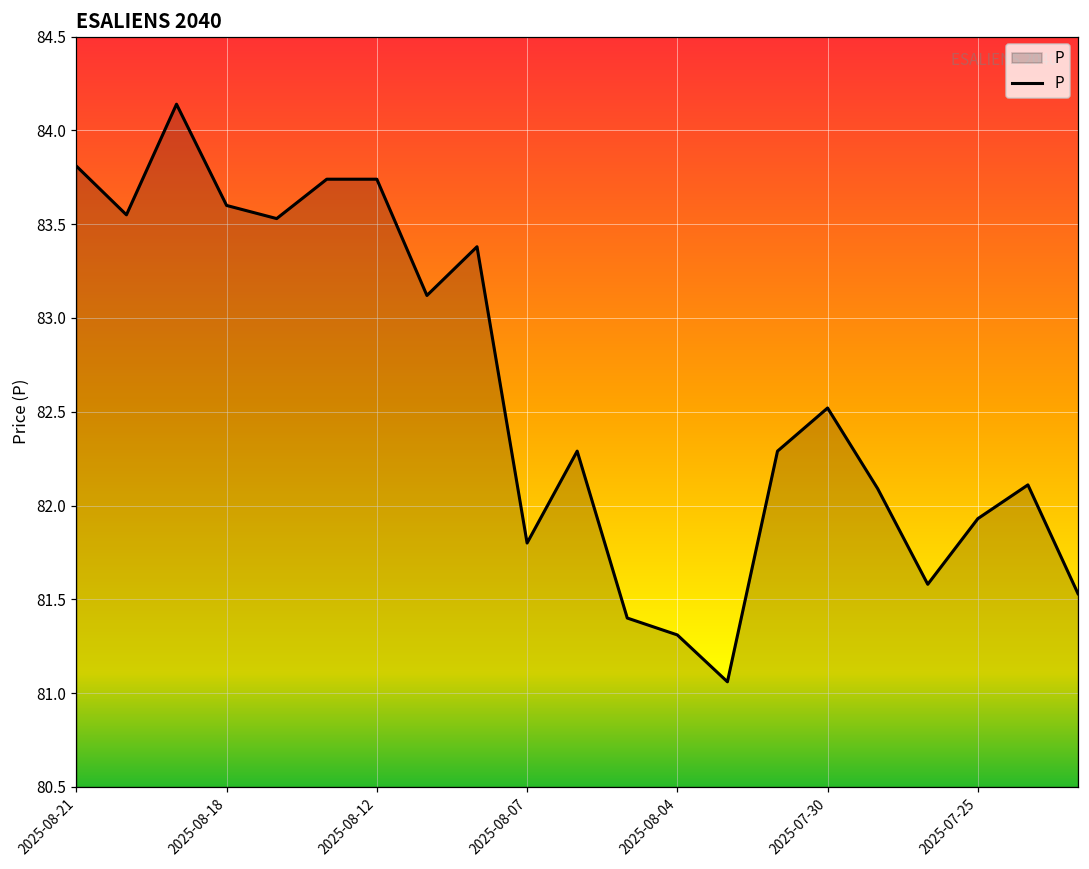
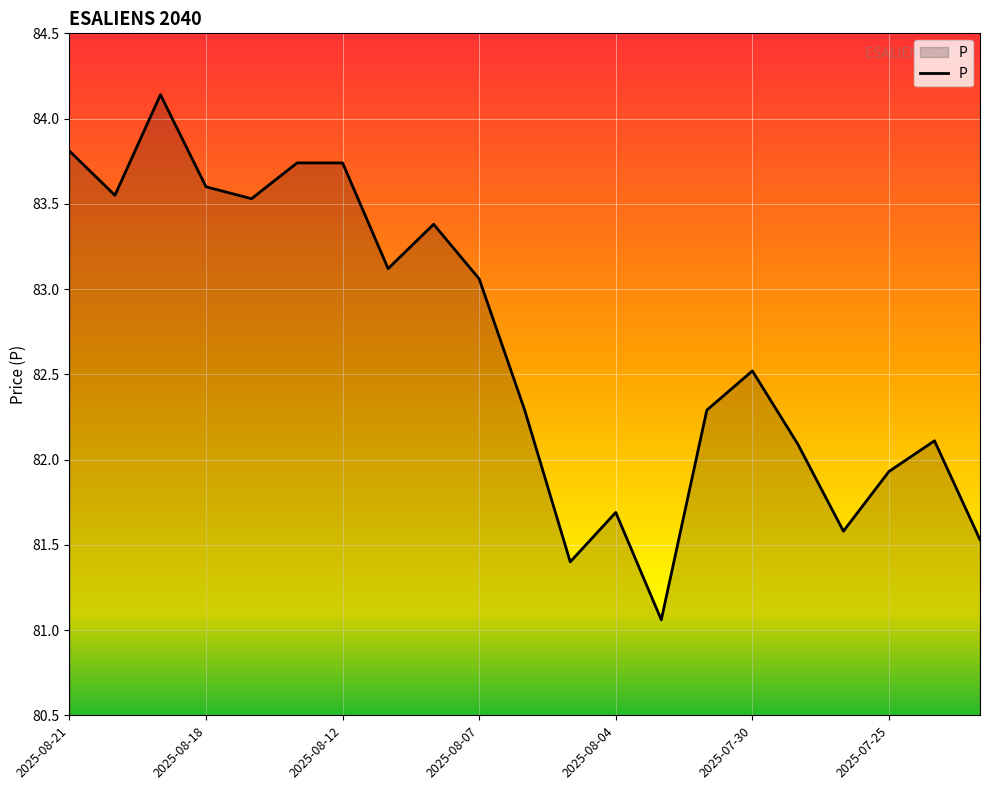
2025-08-07: 81.80 -> 83.06
2025-08-04: 81.31 -> 81.69
